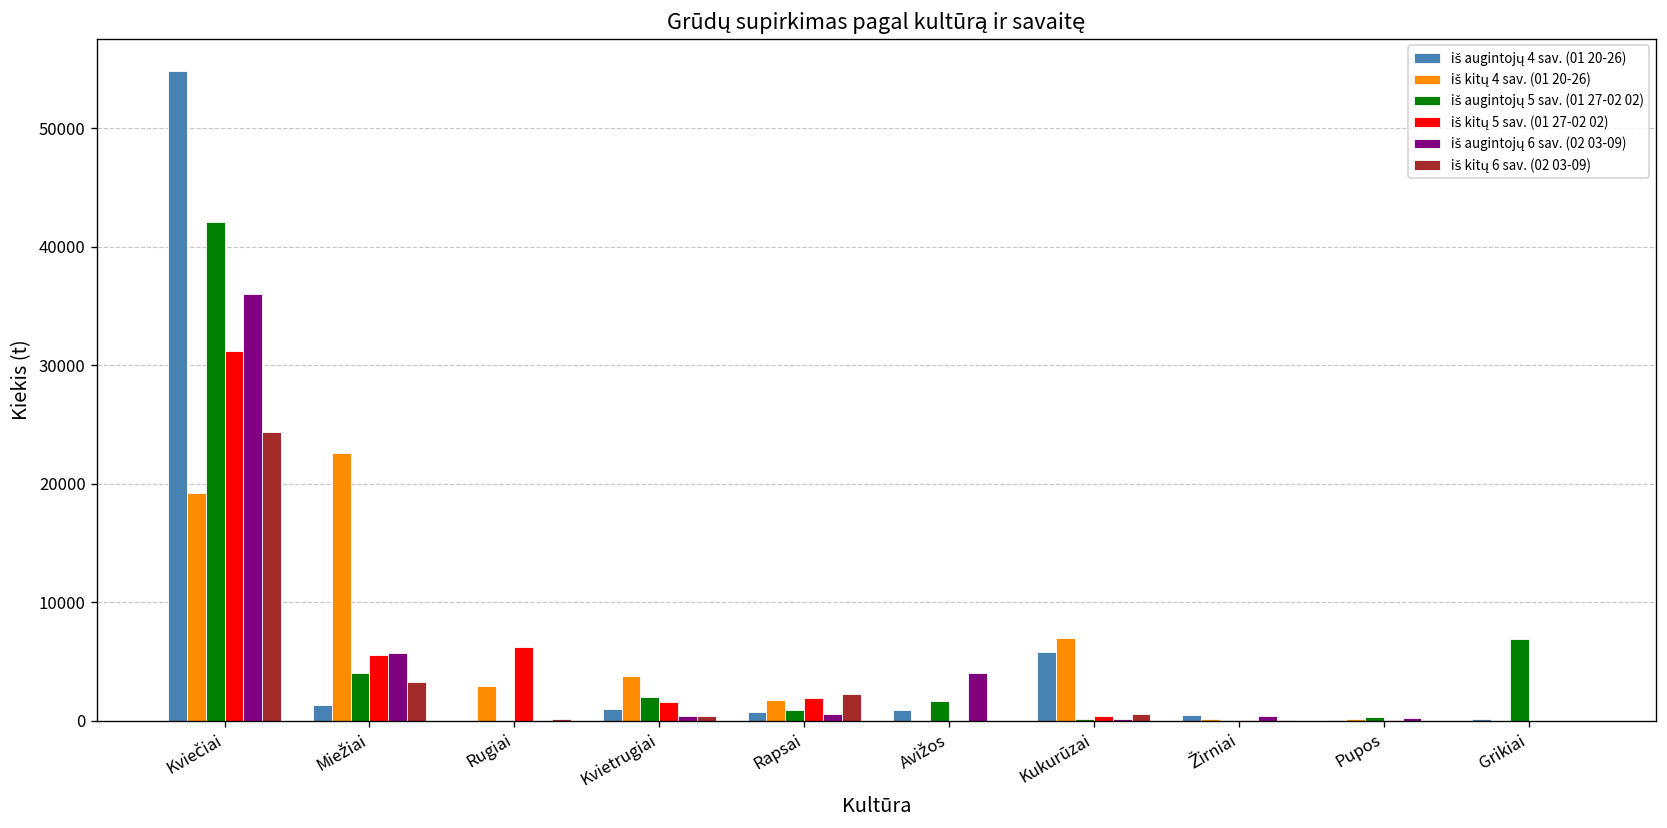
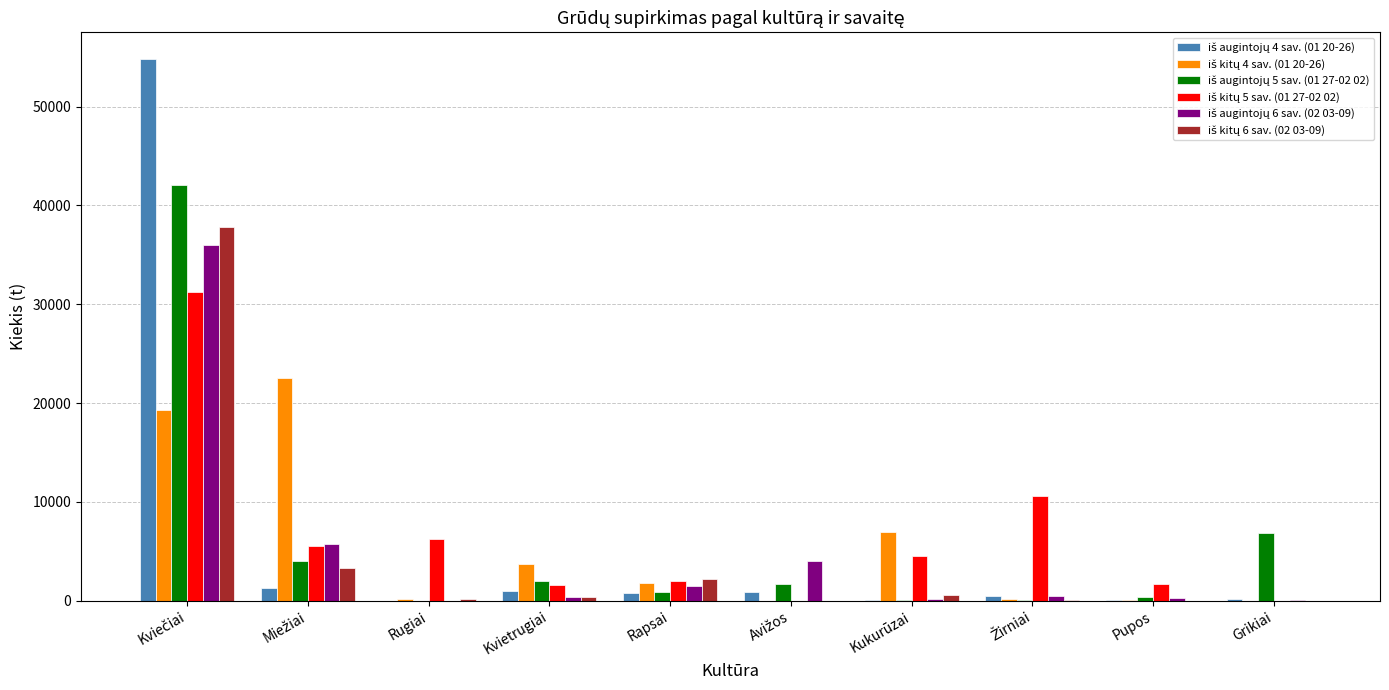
iš kitų 6 sav. (02 03-09), Kviečiai: 24000 -> 38000
iš kitų 4 sav. (01 20-26), Rugiai: 3000 -> 0
iš augintojų 6 sav. (02 03-09), Rapsai: 600 -> 1500
iš augintojų 4 sav. (01 20-26), Kukurūzai: 6000 -> 0
iš kitų 5 sav. (01 27-02 02), Kukurūzai: 0 -> 5000
iš kitų 5 sav. (01 27-02 02), Žirniai: 0 -> 11000
iš kitų 5 sav. (01 27-02 02), Pupos: 0 -> 2000
